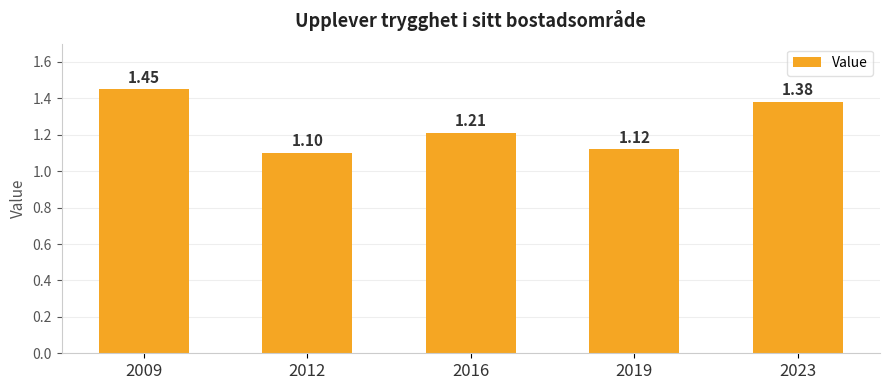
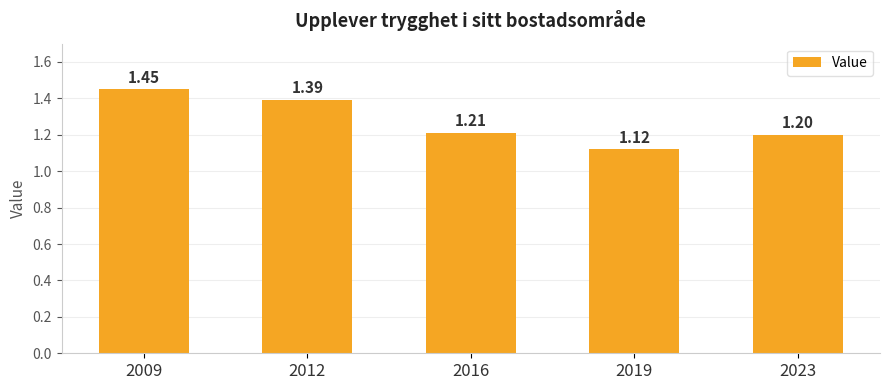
2012: 1.10 -> 1.39
2023: 1.38 -> 1.20
